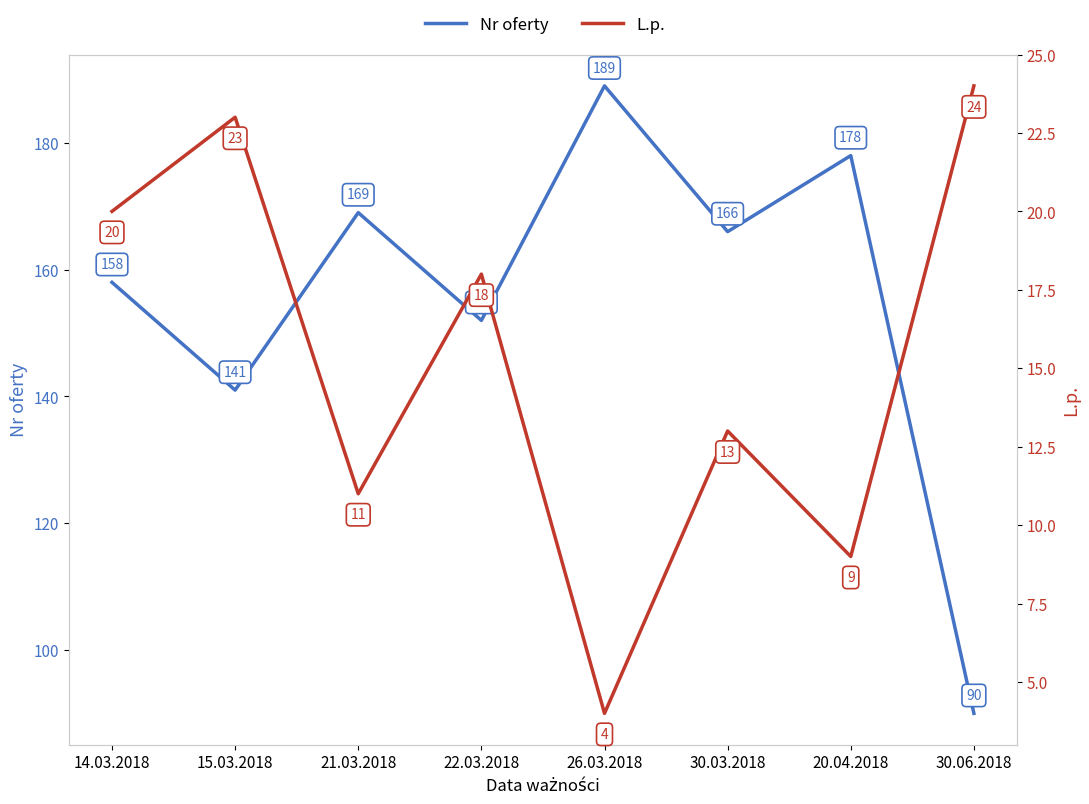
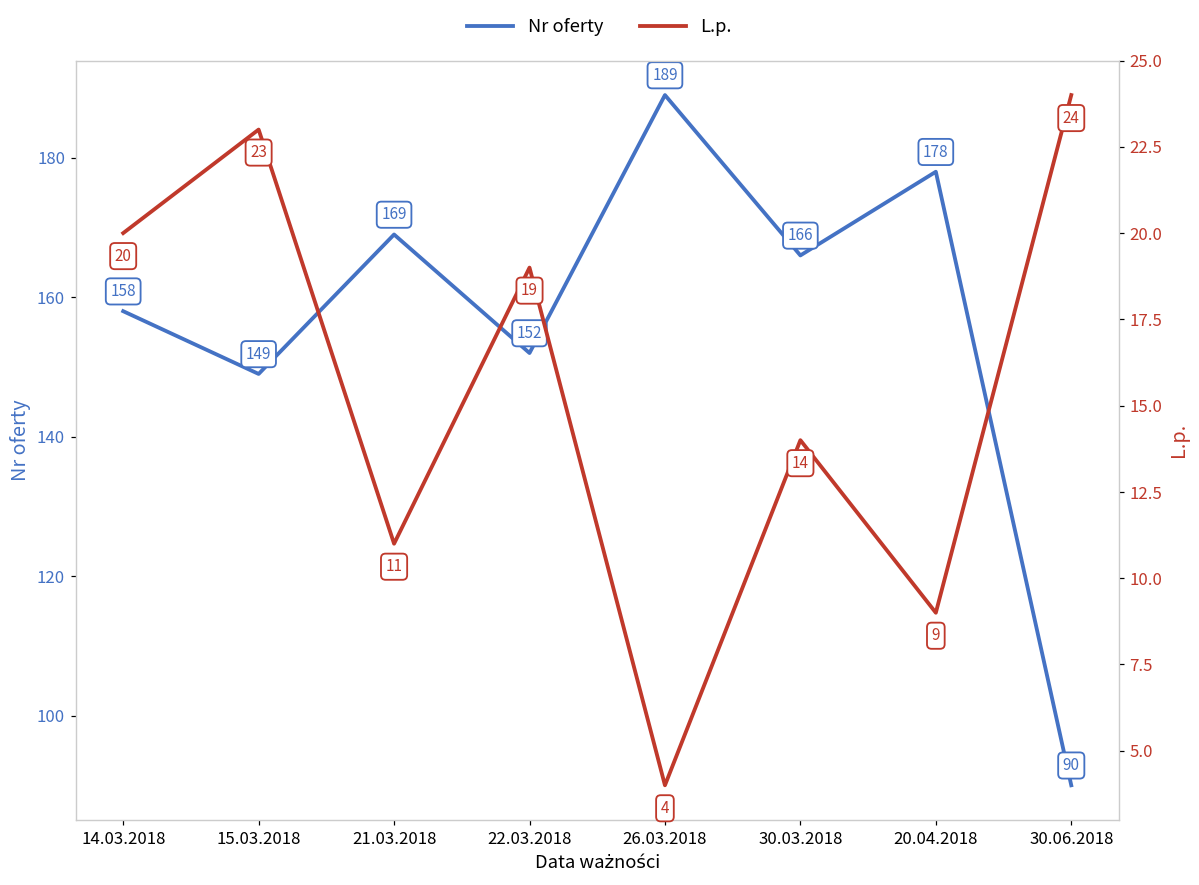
Nr oferty, 15.03.2018: 141 -> 149
L.p., 22.03.2018: 18 -> 19
L.p., 30.03.2018: 13 -> 14
